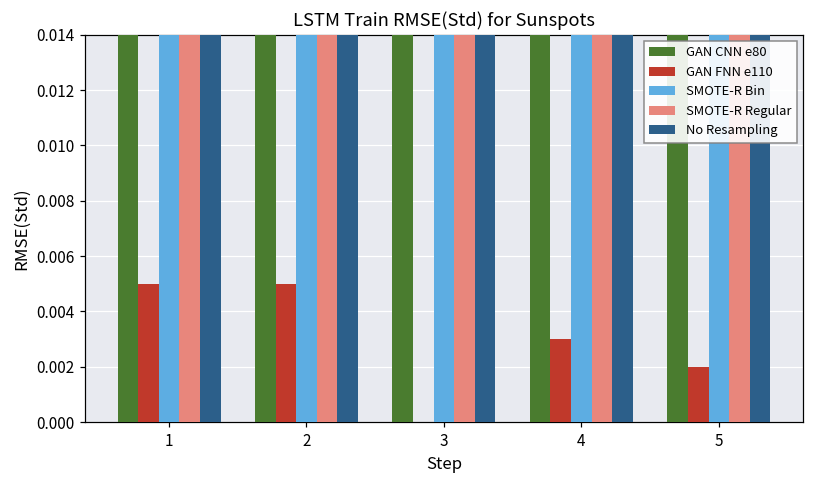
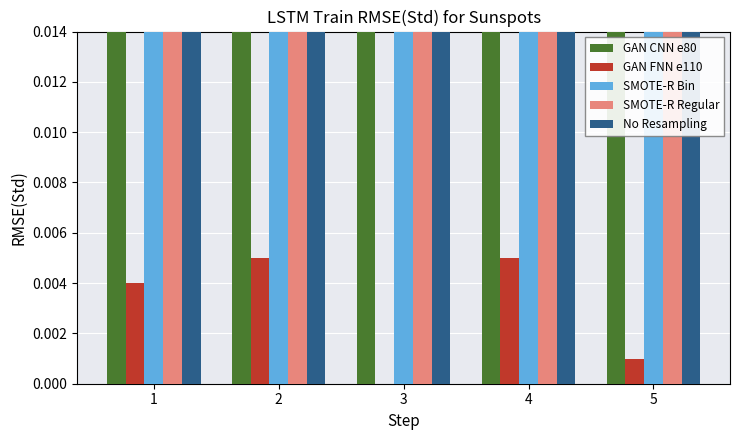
GAN FNN e110, 1: 0.0050 -> 0.0040
GAN FNN e110, 4: 0.0030 -> 0.0050
GAN FNN e110, 5: 0.0020 -> 0.0010
